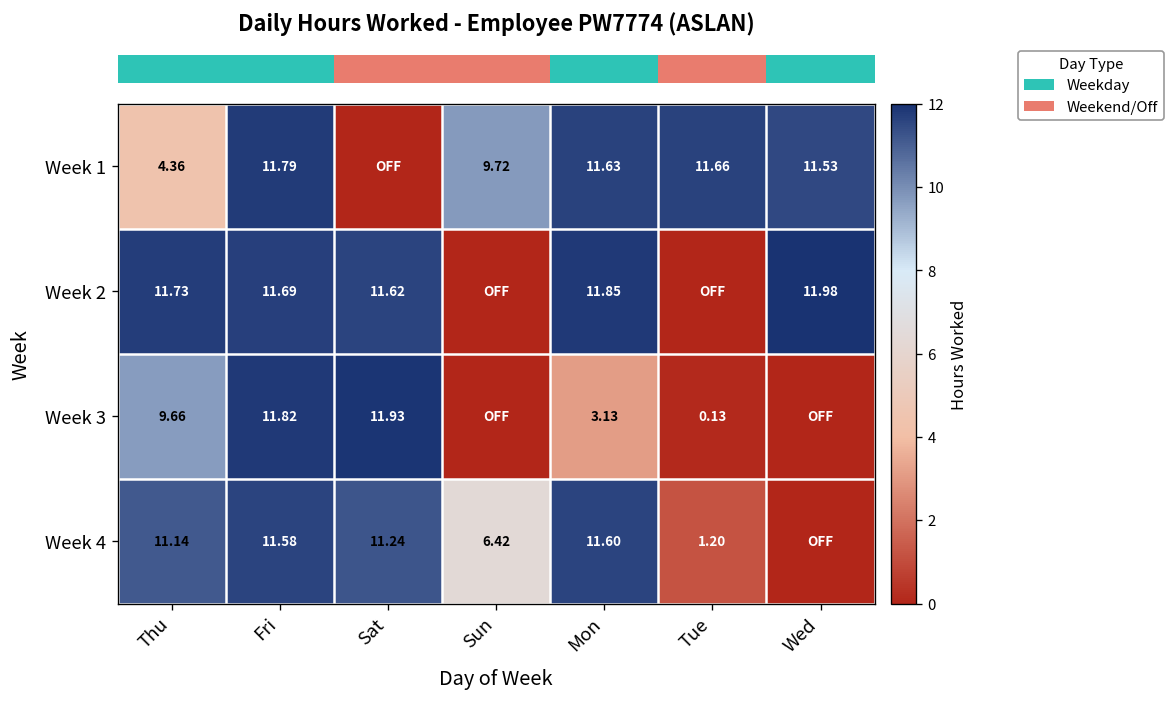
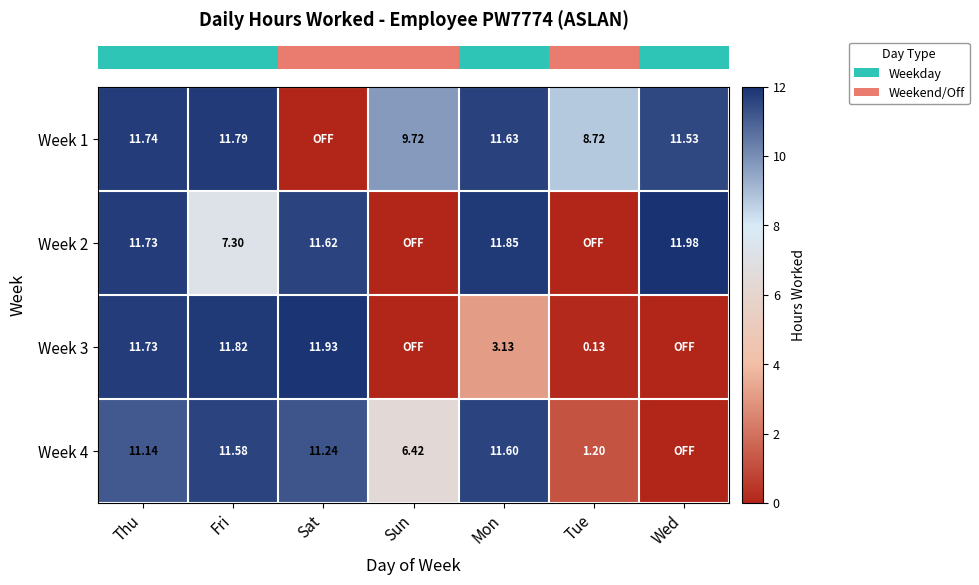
Week 1, Thu: 4.36 -> 11.74
Week 1, Tue: 11.66 -> 8.72
Week 2, Fri: 11.69 -> 7.30
Week 3, Thu: 9.66 -> 11.73
